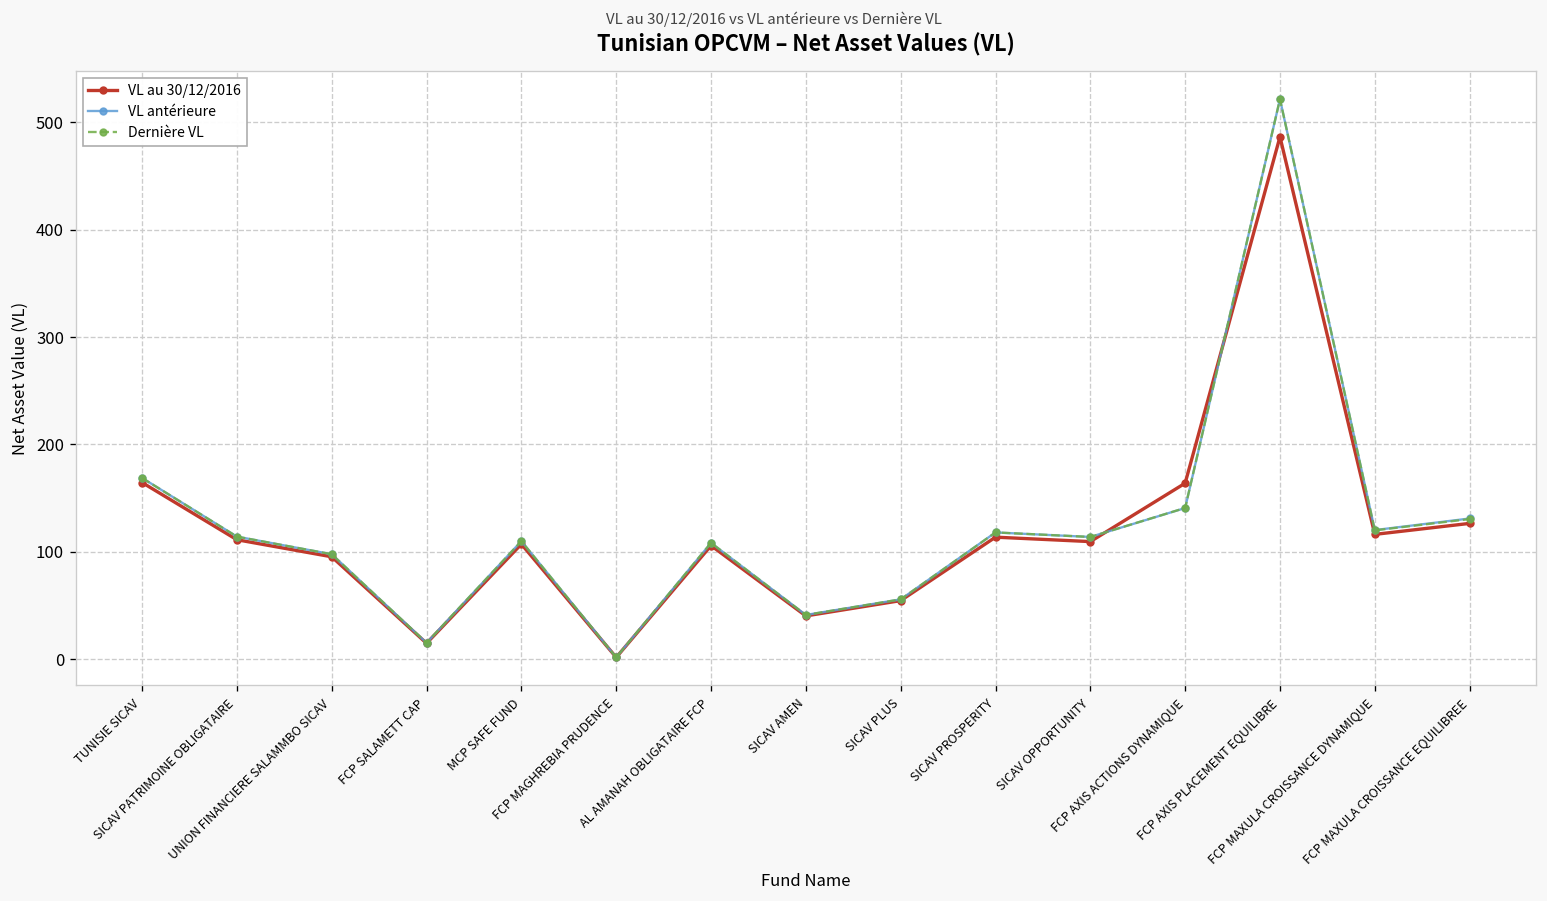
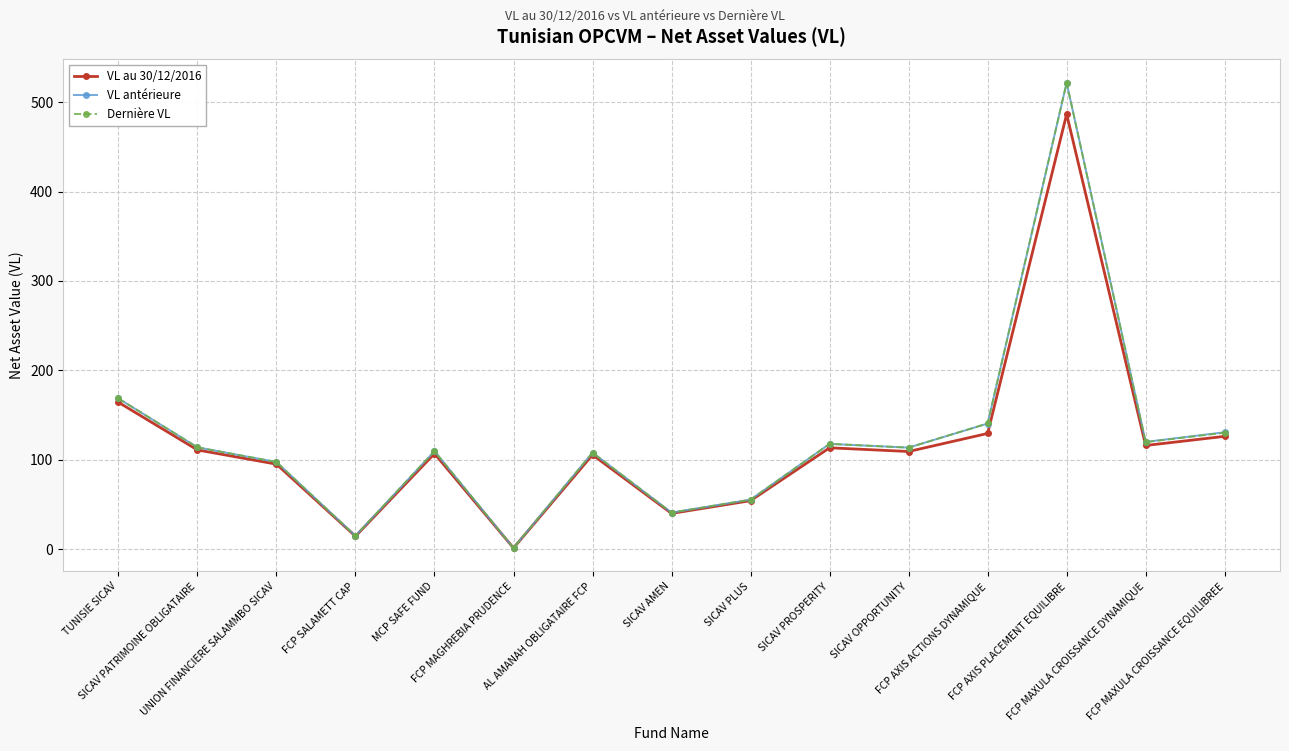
VL au 30/12/2016, FCP AXIS ACTIONS DYNAMIQUE: 160 -> 130
